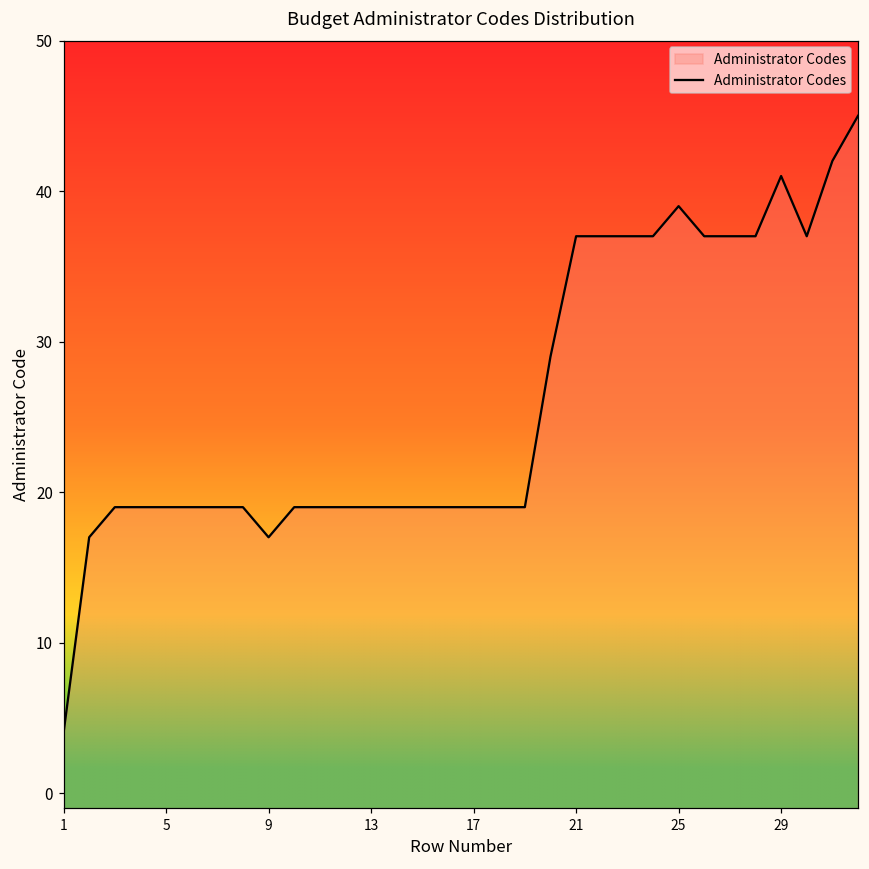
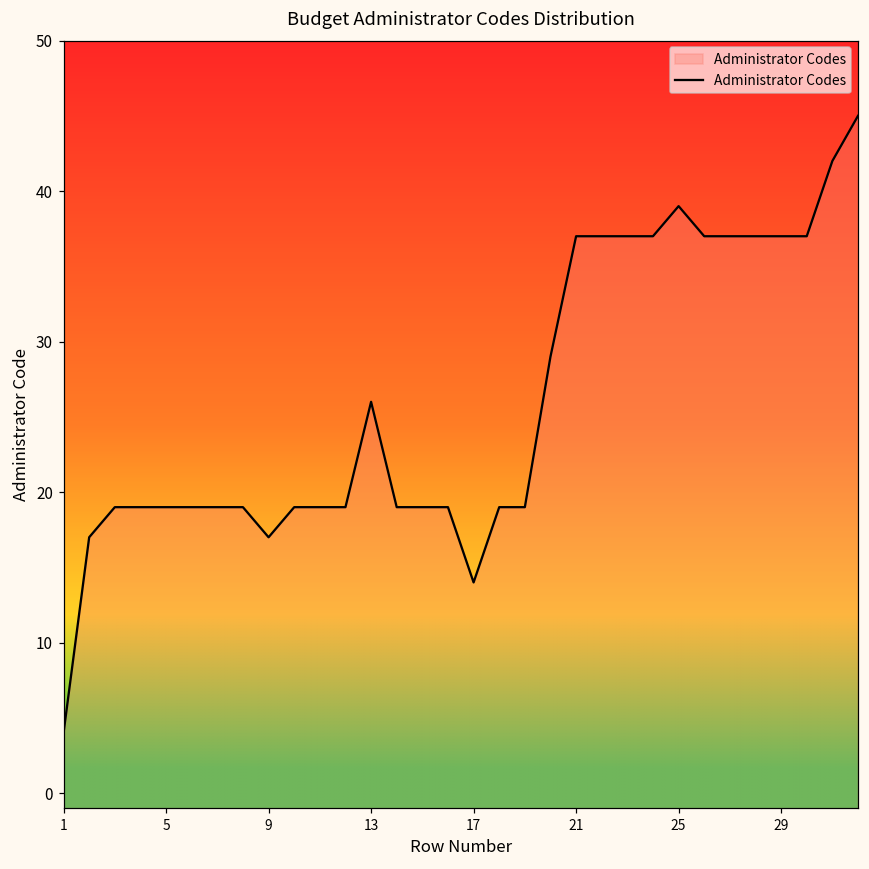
13: 19 -> 26
17: 19 -> 14
29: 41 -> 37
